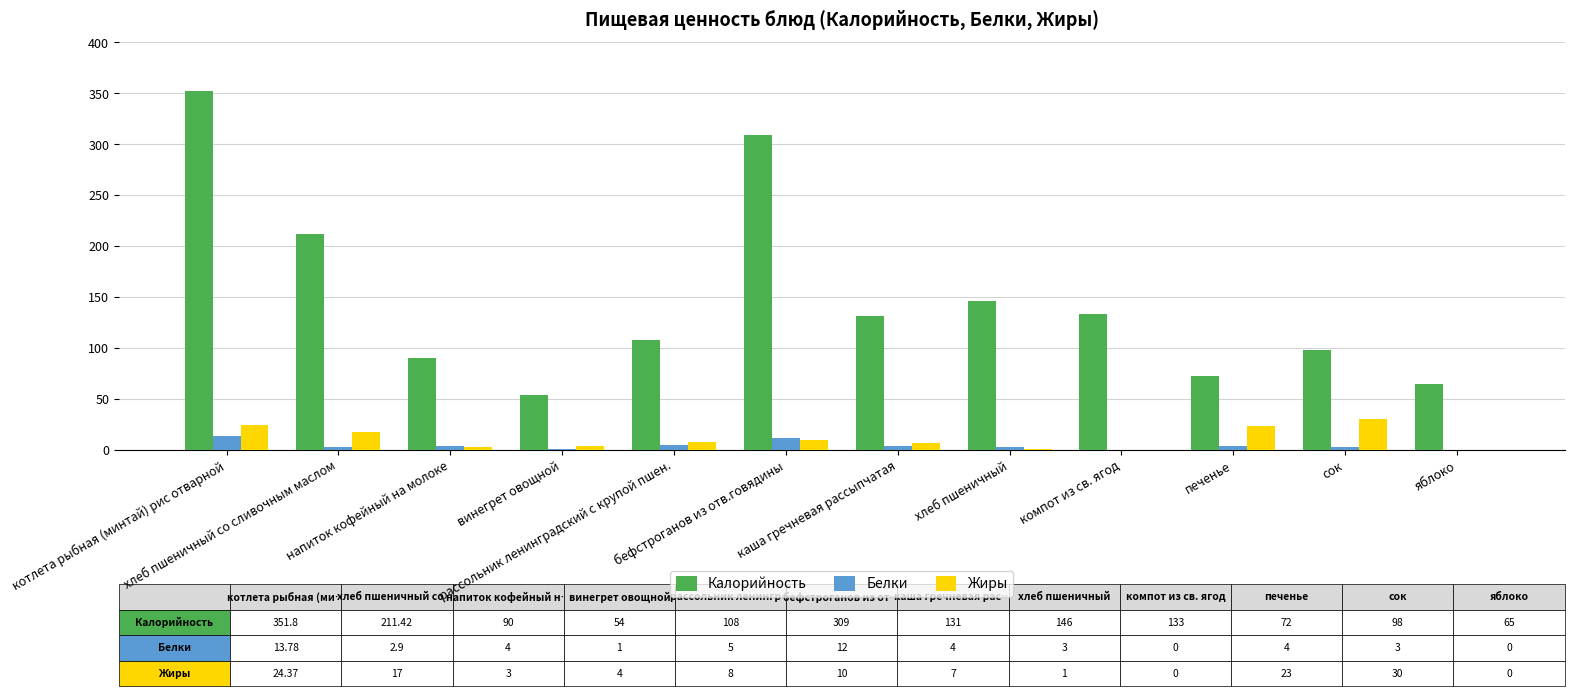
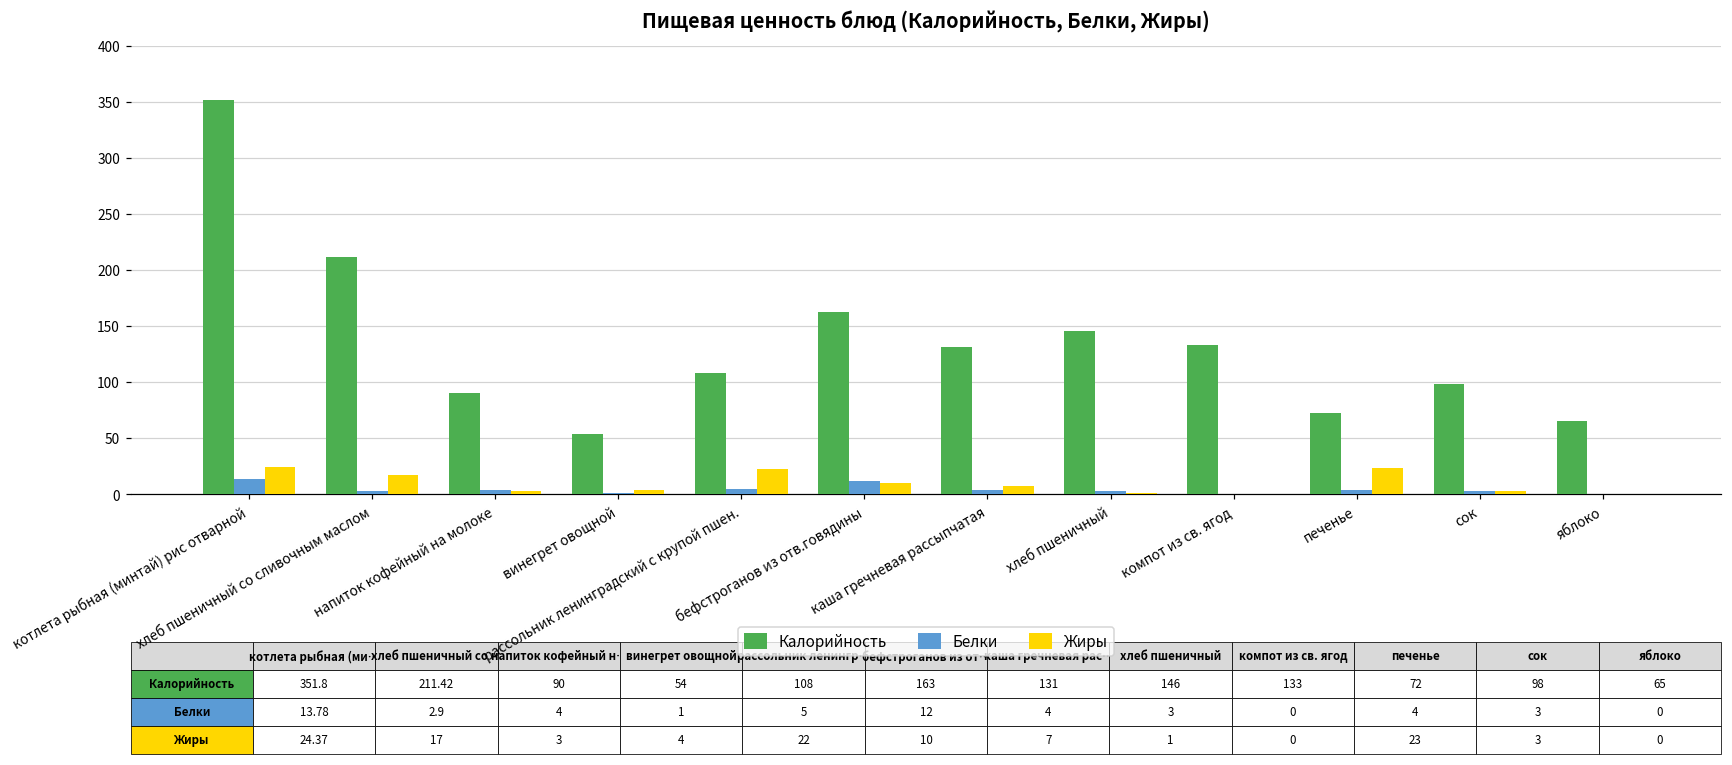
Жиры, рассольник ленинградский с крупой пшен.: 8 -> 22
Калорийность, бефстроганов из отв.говядины: 309 -> 163
Жиры, сок: 30 -> 3
